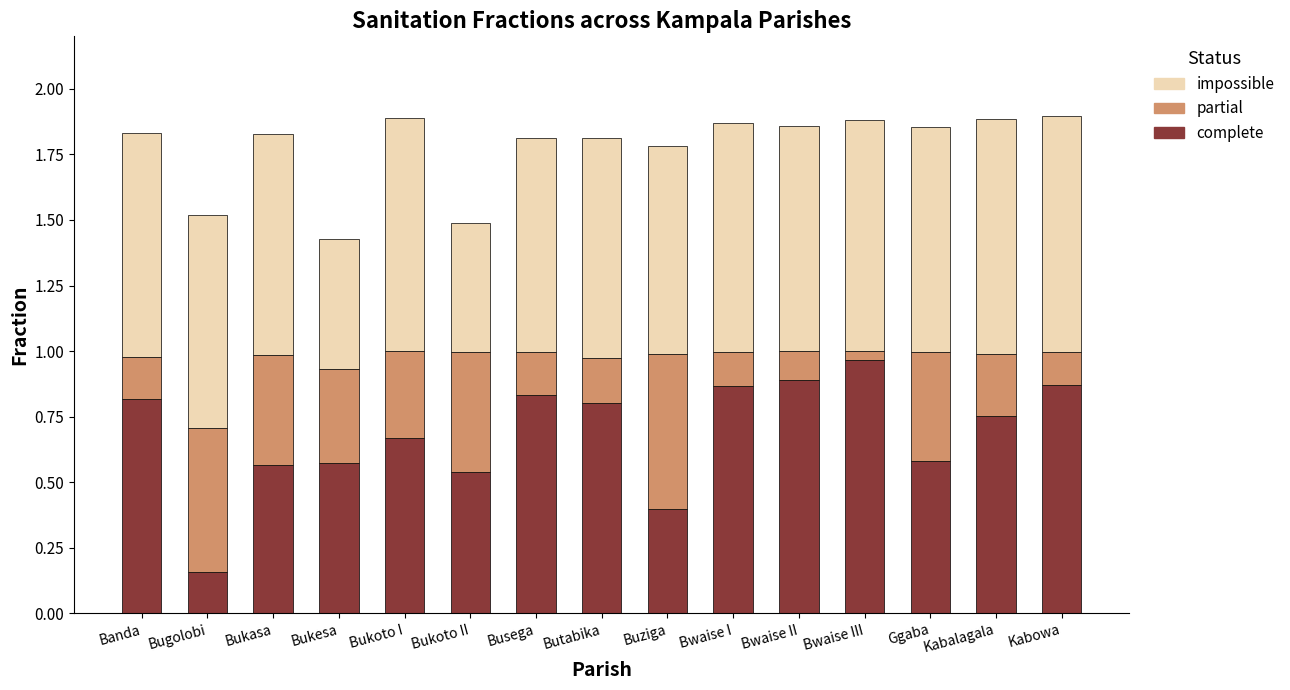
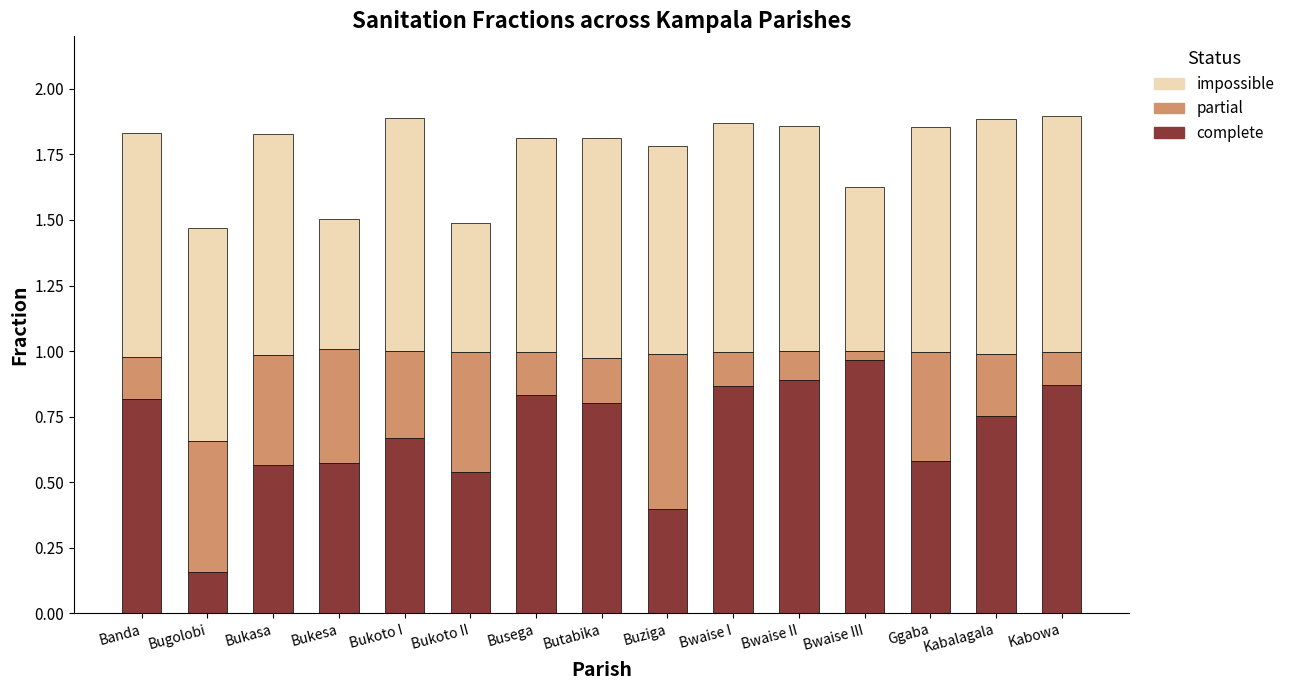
partial, Bugolobi: 0.55 -> 0.50
partial, Bukesa: 0.36 -> 0.44
impossible, Bwaise III: 0.88 -> 0.62
